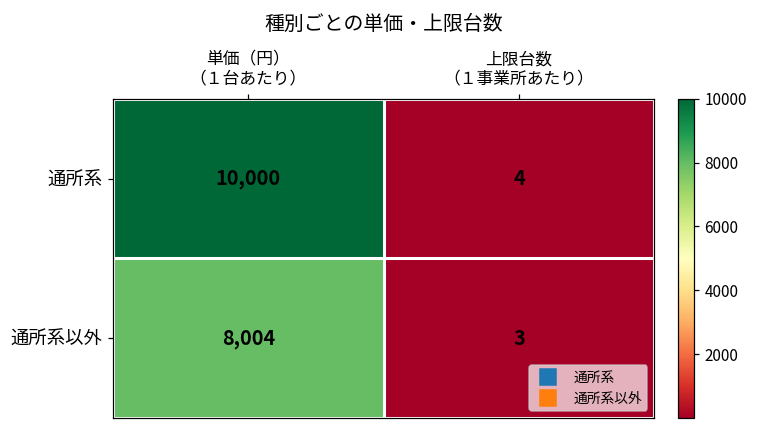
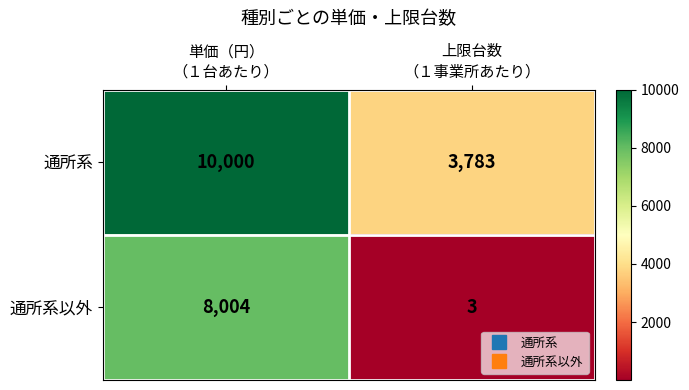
通所系, 上限台数 （１事業所あたり）: 4 -> 3,783
